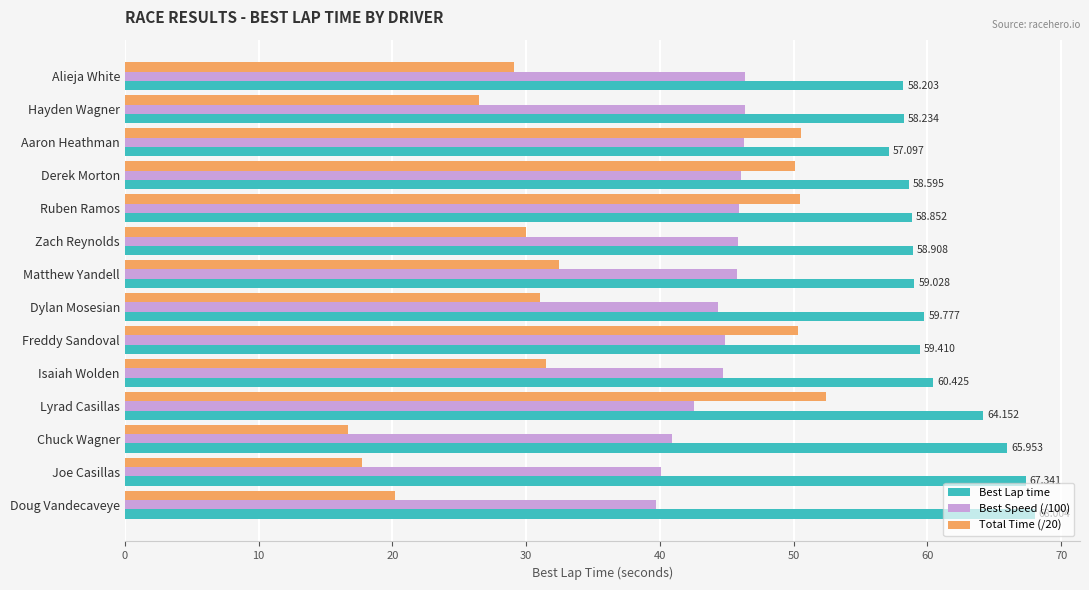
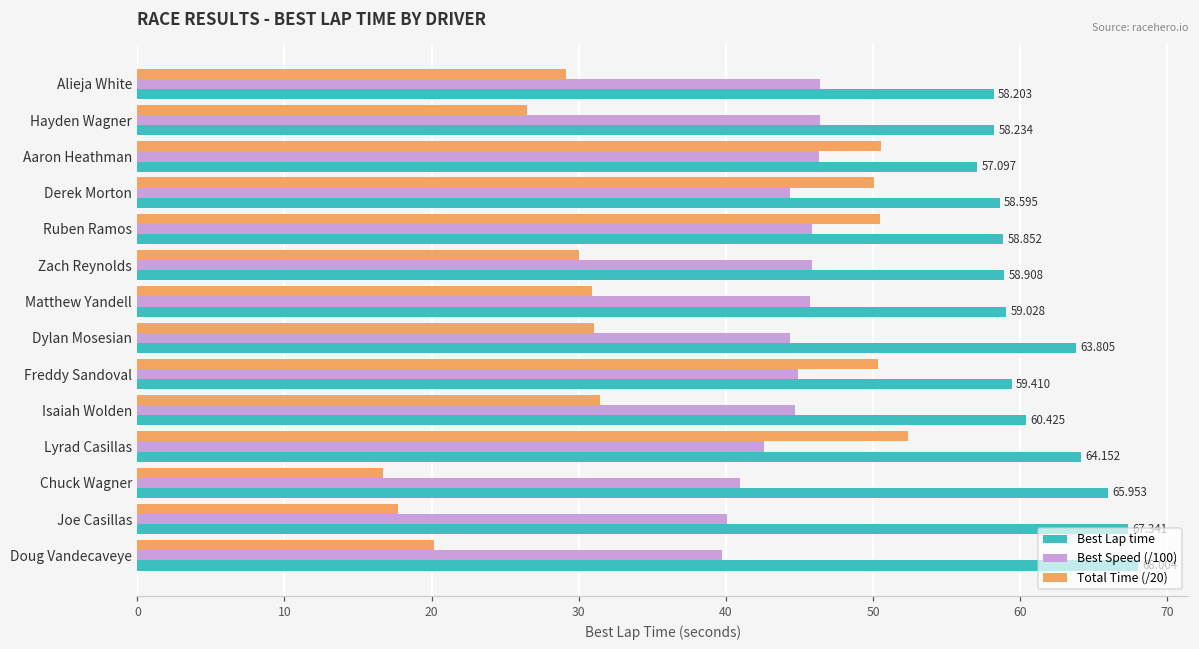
Best Speed (/100), Derek Morton: 46.1 -> 44.3
Total Time (/20), Matthew Yandell: 32.4 -> 30.9
Best Lap time, Dylan Mosesian: 59.777 -> 63.805
